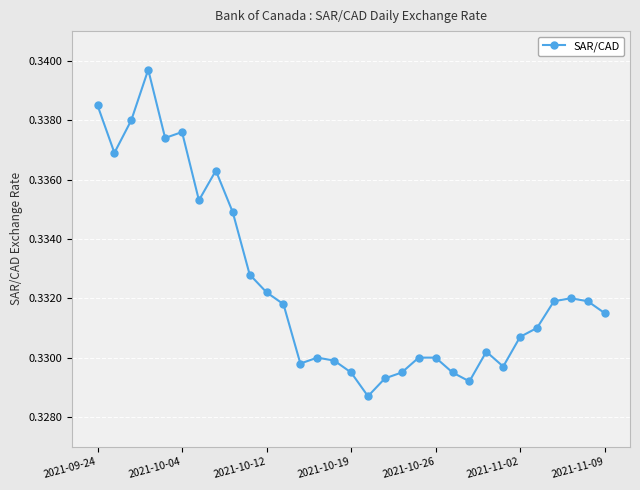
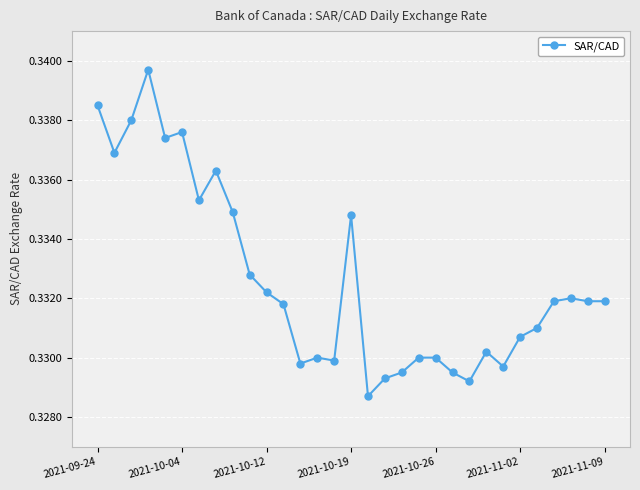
2021-10-19: 0.3295 -> 0.3348
2021-11-09: 0.3315 -> 0.3319
